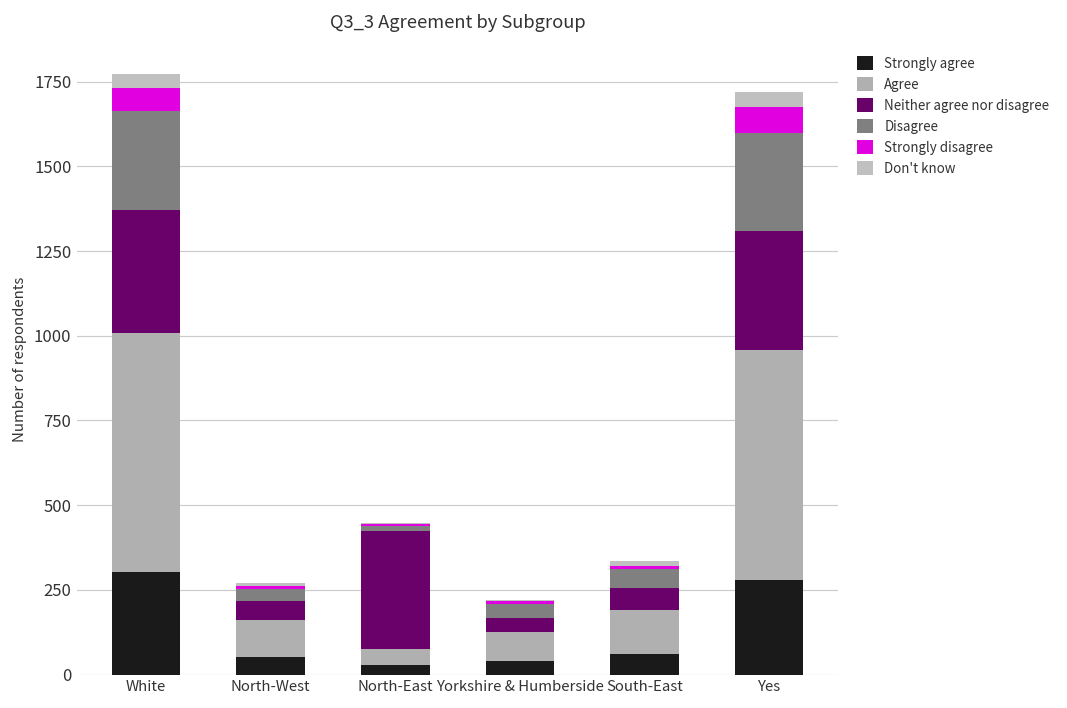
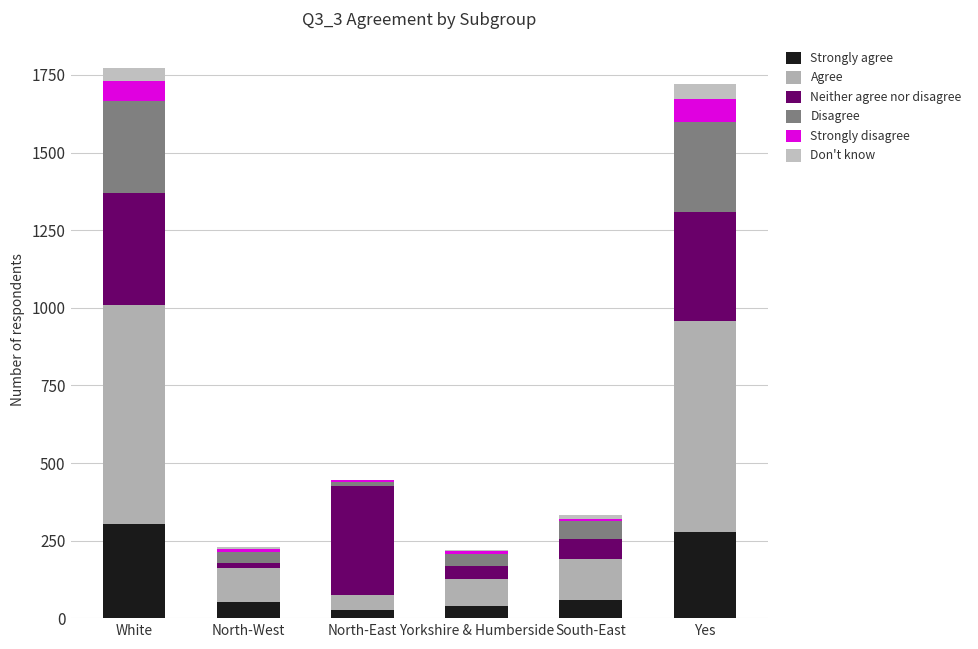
Neither agree nor disagree, North-West: 60 -> 20
